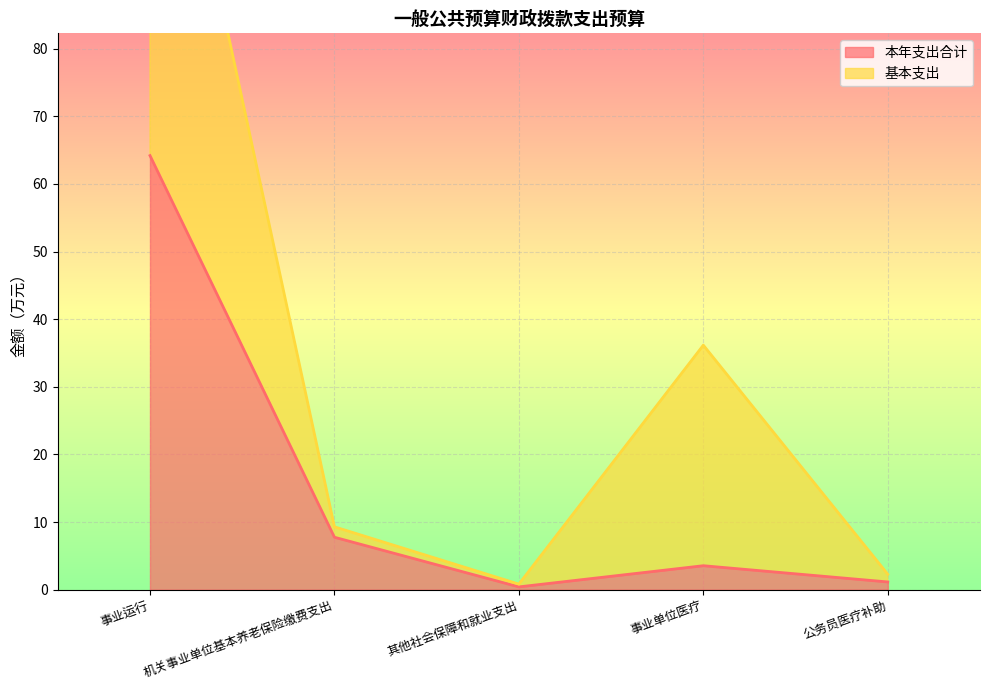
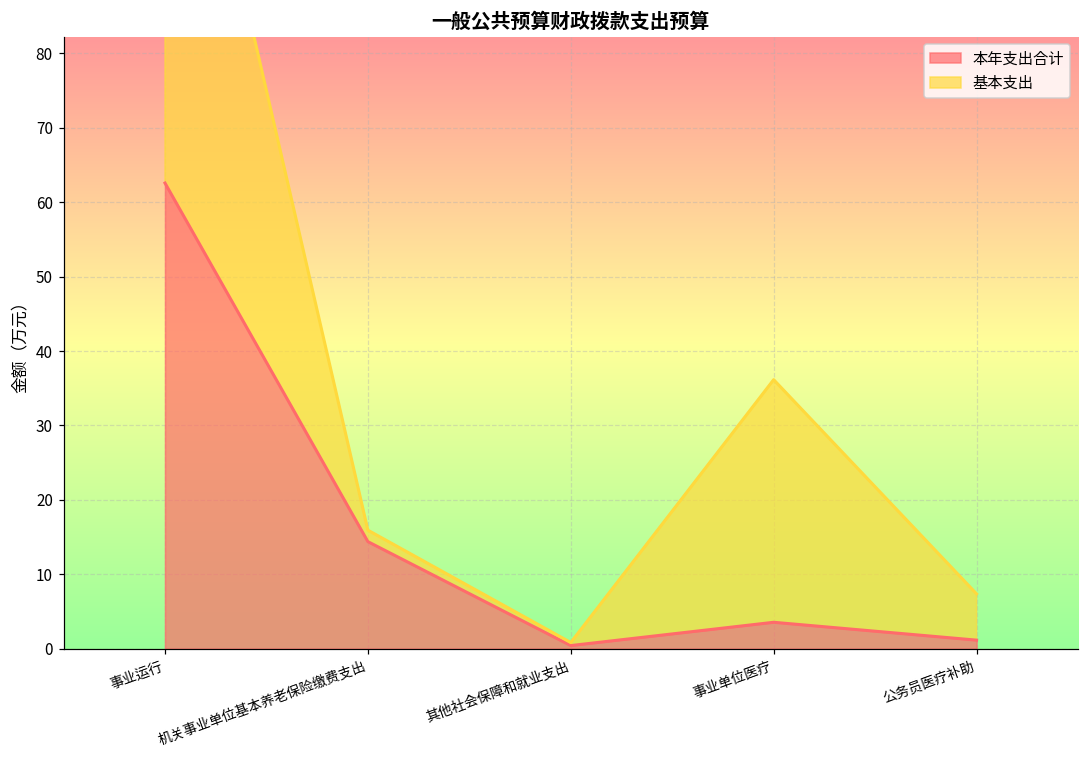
本年支出合计, 事业运行: 64 -> 63
本年支出合计, 机关事业单位基本养老保险缴费支出: 8 -> 14
基本支出, 公务员医疗补助: 1 -> 6
